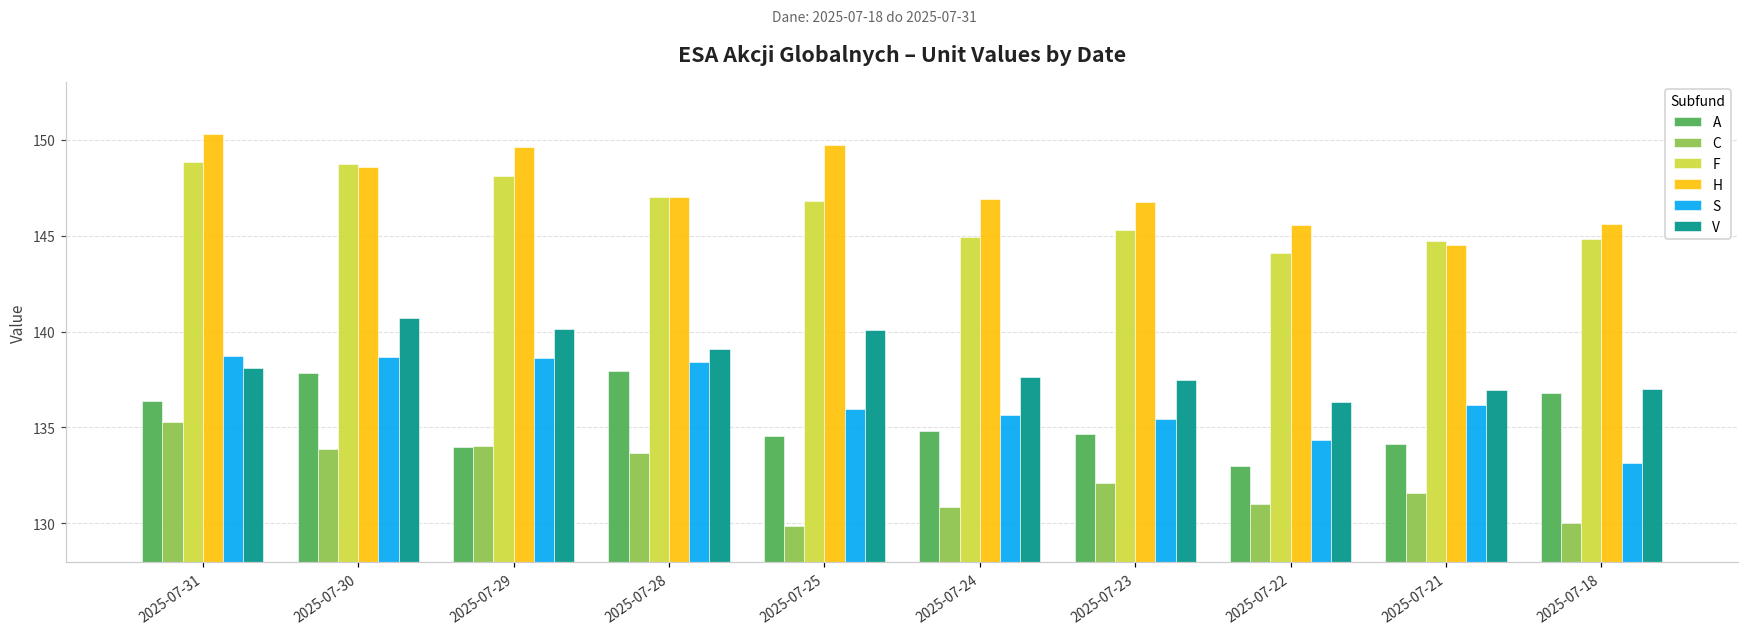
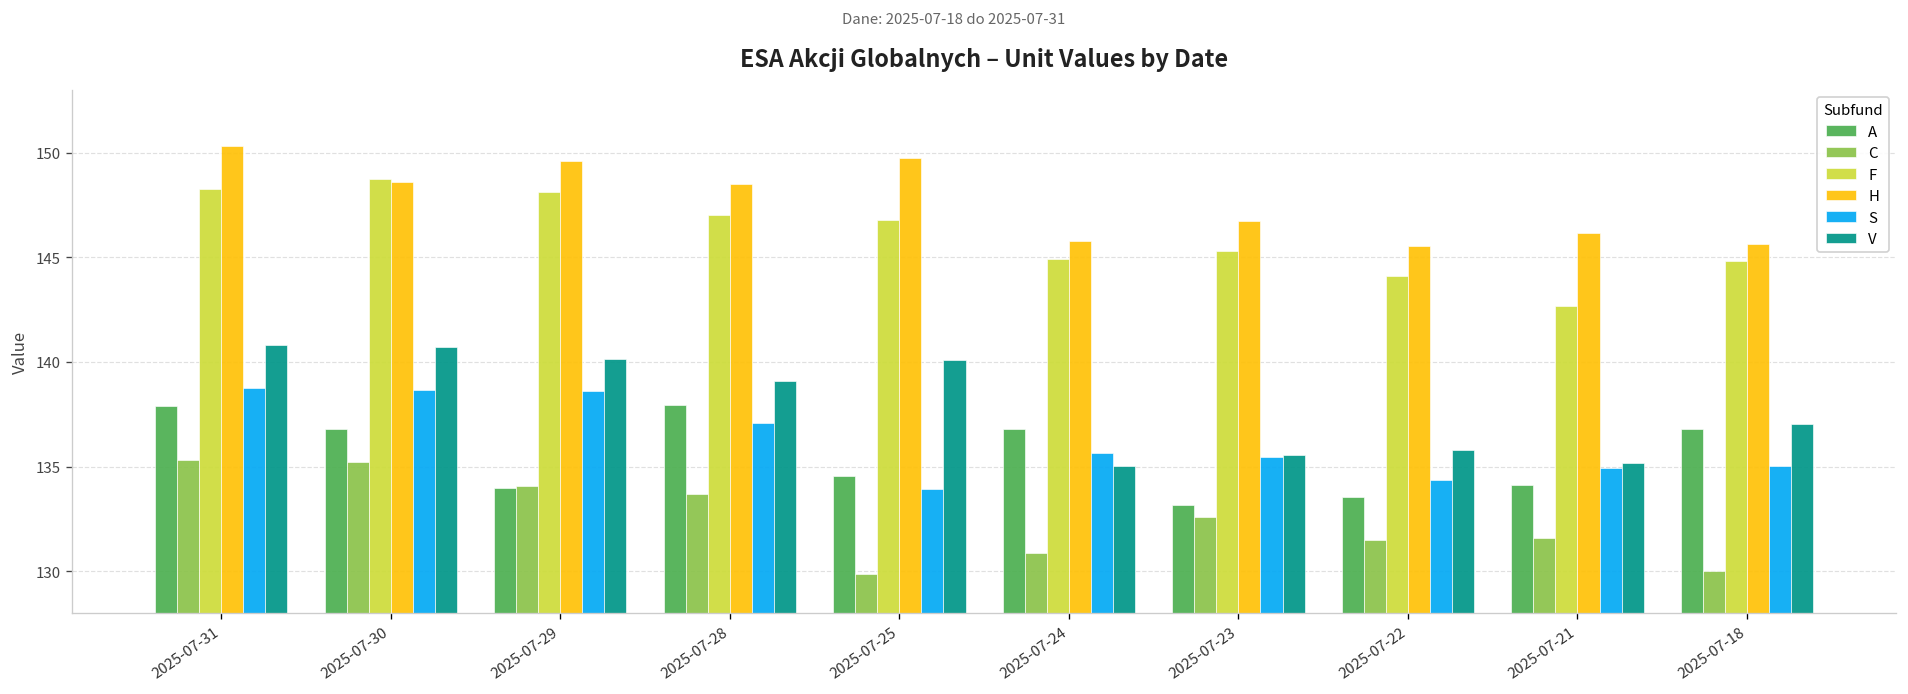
A, 2025-07-31: 136.4 -> 137.9
F, 2025-07-31: 148.8 -> 148.2
V, 2025-07-31: 138.1 -> 140.8
A, 2025-07-30: 137.8 -> 136.8
C, 2025-07-30: 133.9 -> 135.2
H, 2025-07-28: 147.0 -> 148.5
S, 2025-07-28: 138.4 -> 137.1
S, 2025-07-25: 136.0 -> 134.0
A, 2025-07-24: 134.8 -> 136.8
H, 2025-07-24: 146.9 -> 145.8
V, 2025-07-24: 137.7 -> 135.0
A, 2025-07-23: 134.7 -> 133.2
C, 2025-07-23: 132.1 -> 132.6
V, 2025-07-23: 137.5 -> 135.6
A, 2025-07-22: 133.0 -> 133.6
C, 2025-07-22: 131.0 -> 131.5
V, 2025-07-22: 136.4 -> 135.8
F, 2025-07-21: 144.7 -> 142.7
H, 2025-07-21: 144.5 -> 146.2
S, 2025-07-21: 136.2 -> 134.9
V, 2025-07-21: 136.9 -> 135.2
S, 2025-07-18: 133.1 -> 135.0
